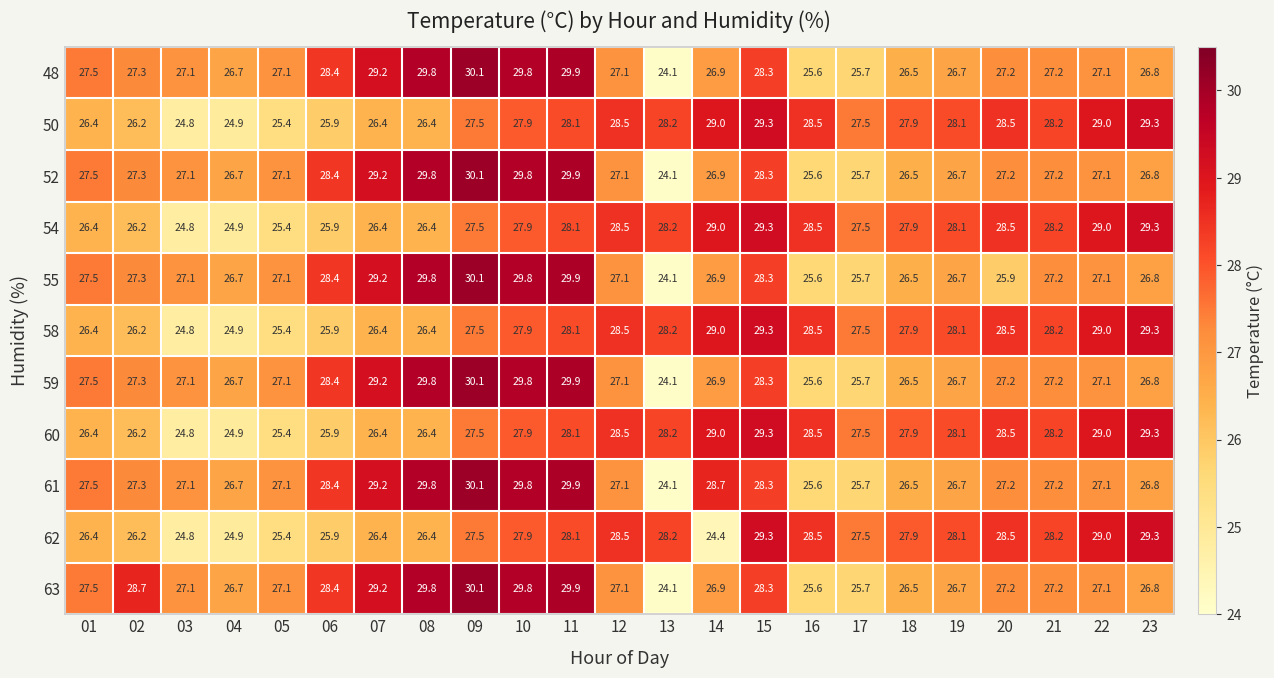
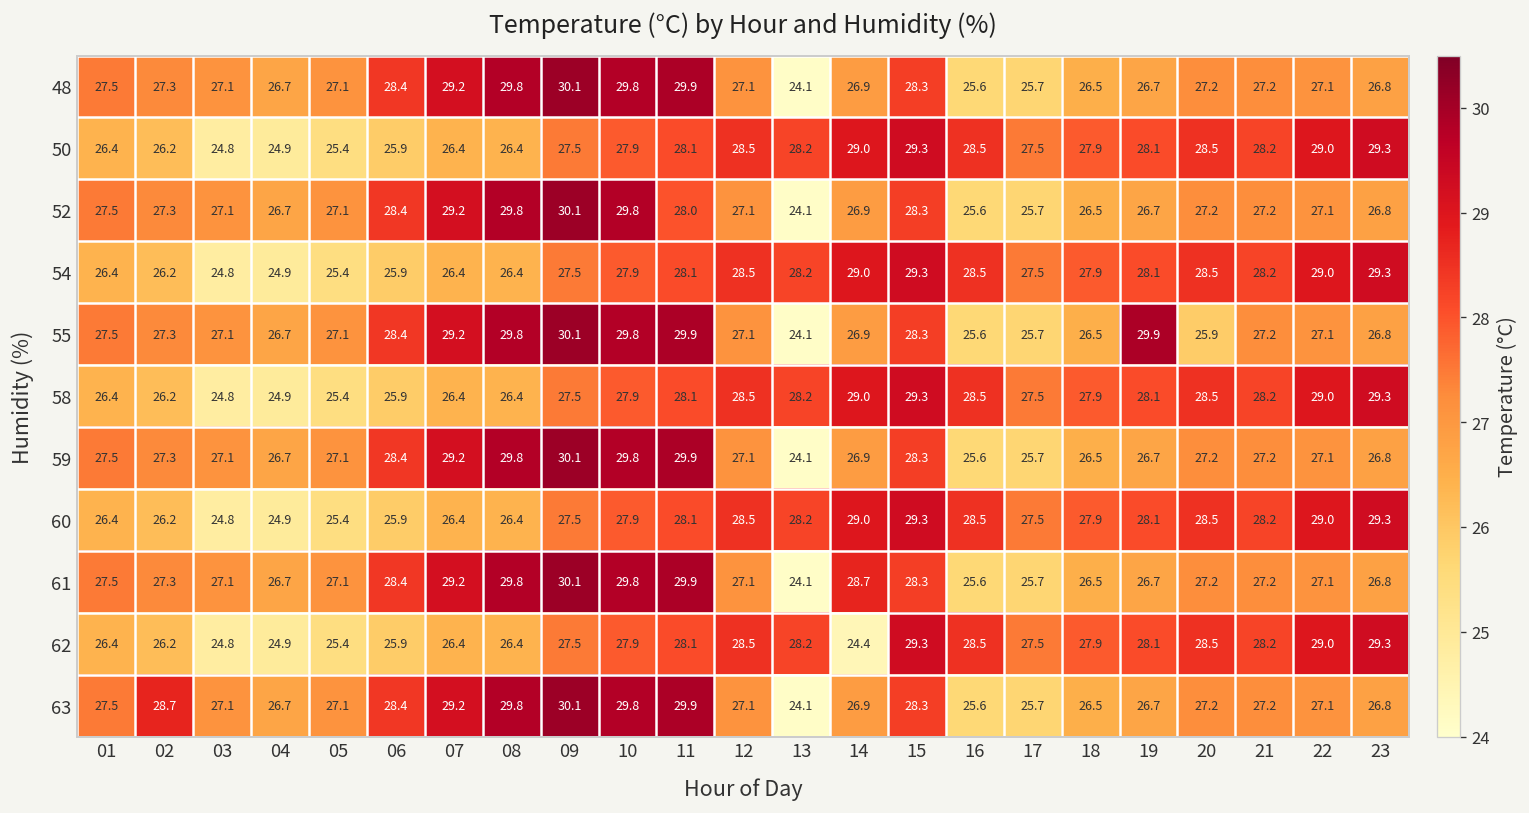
52, 11: 29.9 -> 28.0
55, 19: 26.7 -> 29.9
